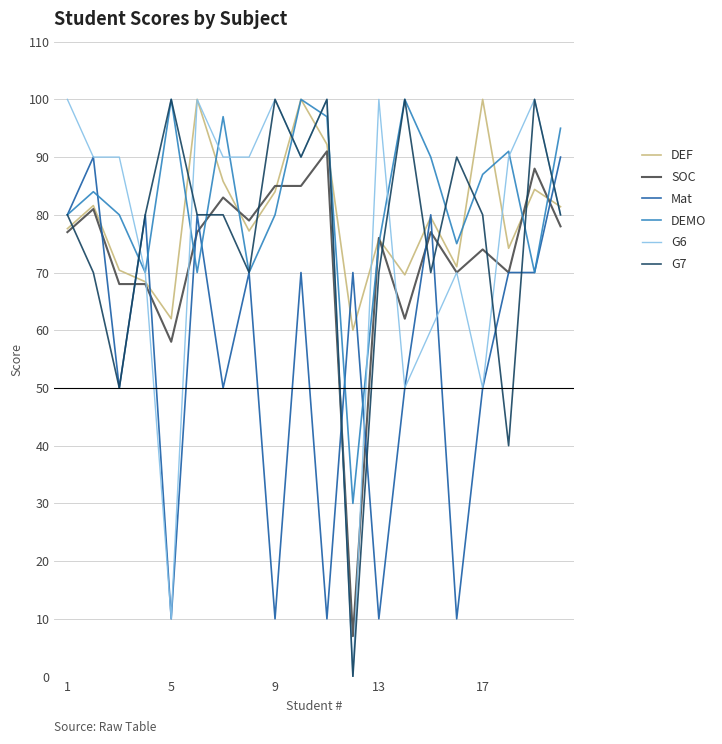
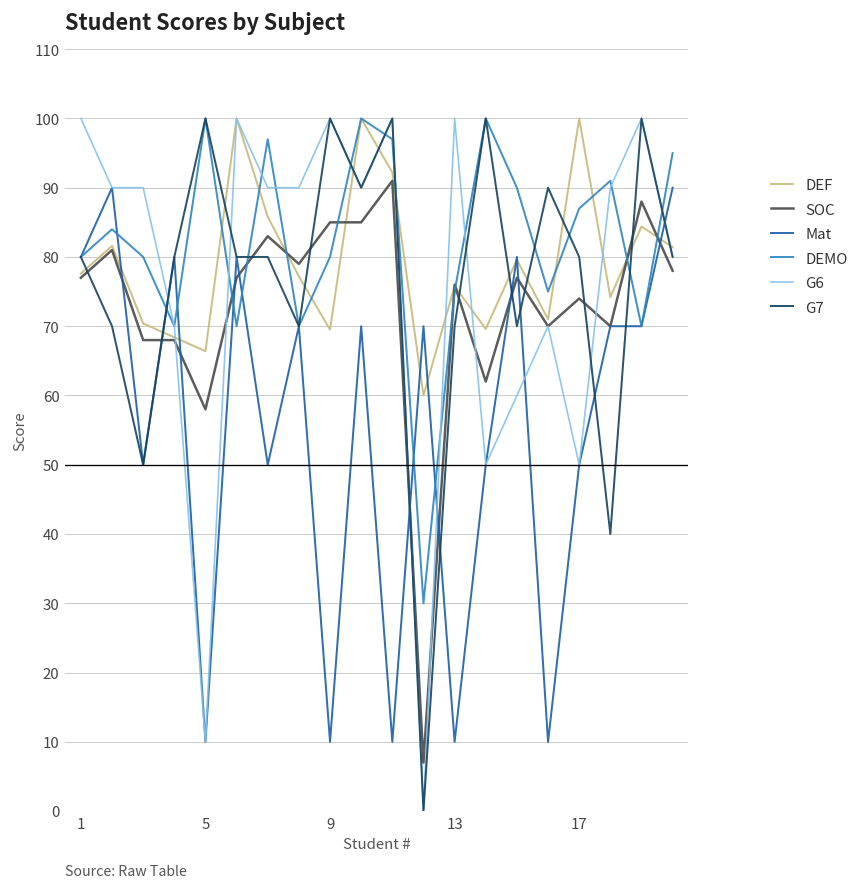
DEF, 5: 62 -> 66
DEF, 9: 84 -> 70
